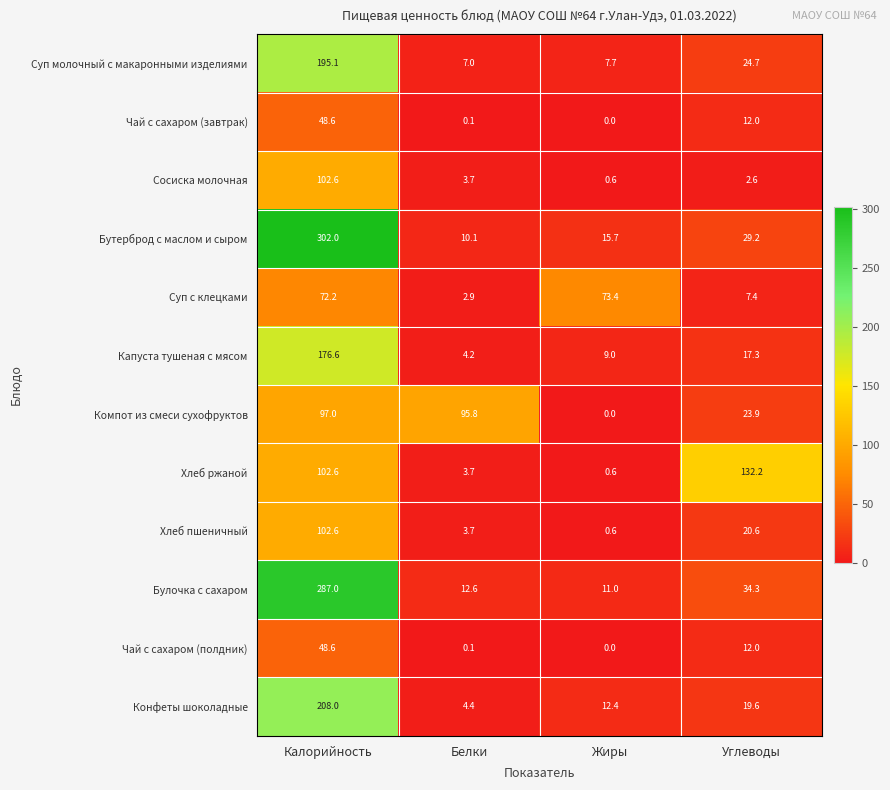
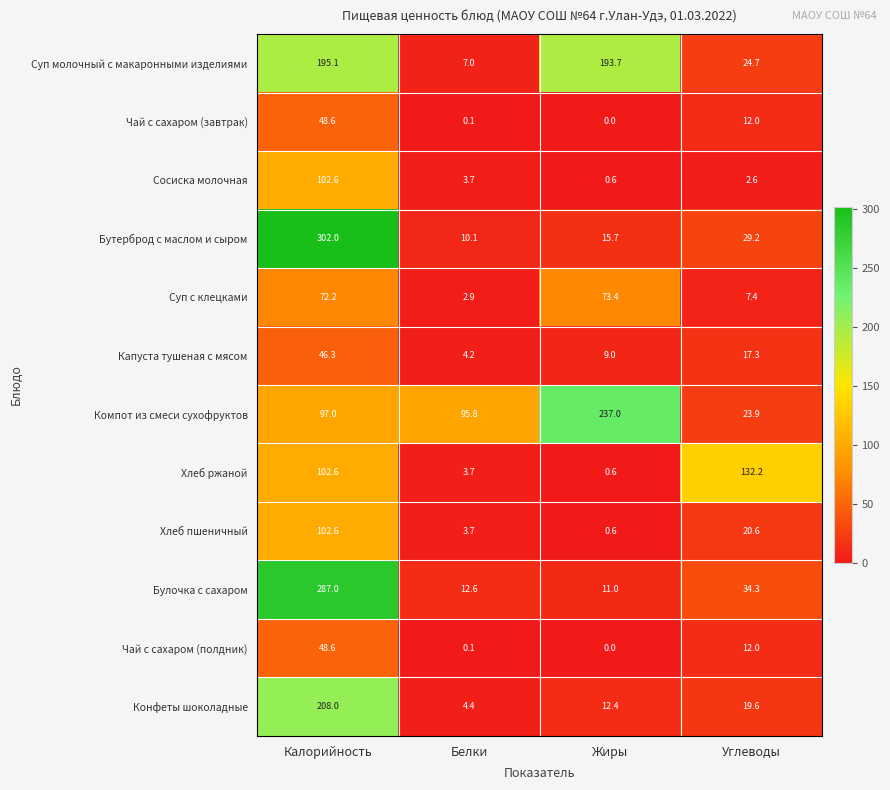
Суп молочный с макаронными изделиями, Жиры: 7.7 -> 193.7
Капуста тушеная с мясом, Калорийность: 176.6 -> 46.3
Компот из смеси сухофруктов, Жиры: 0.0 -> 237.0
